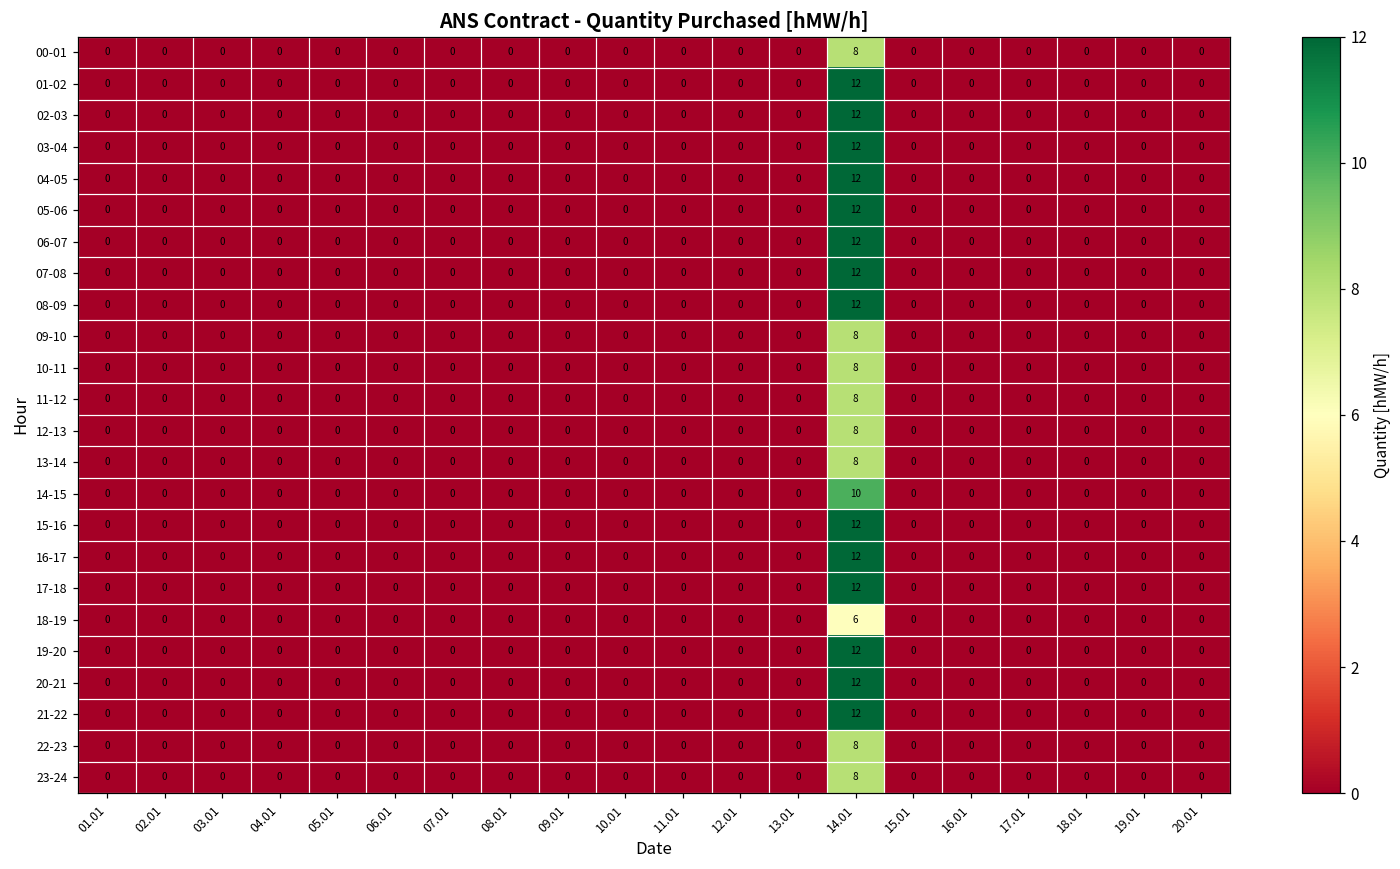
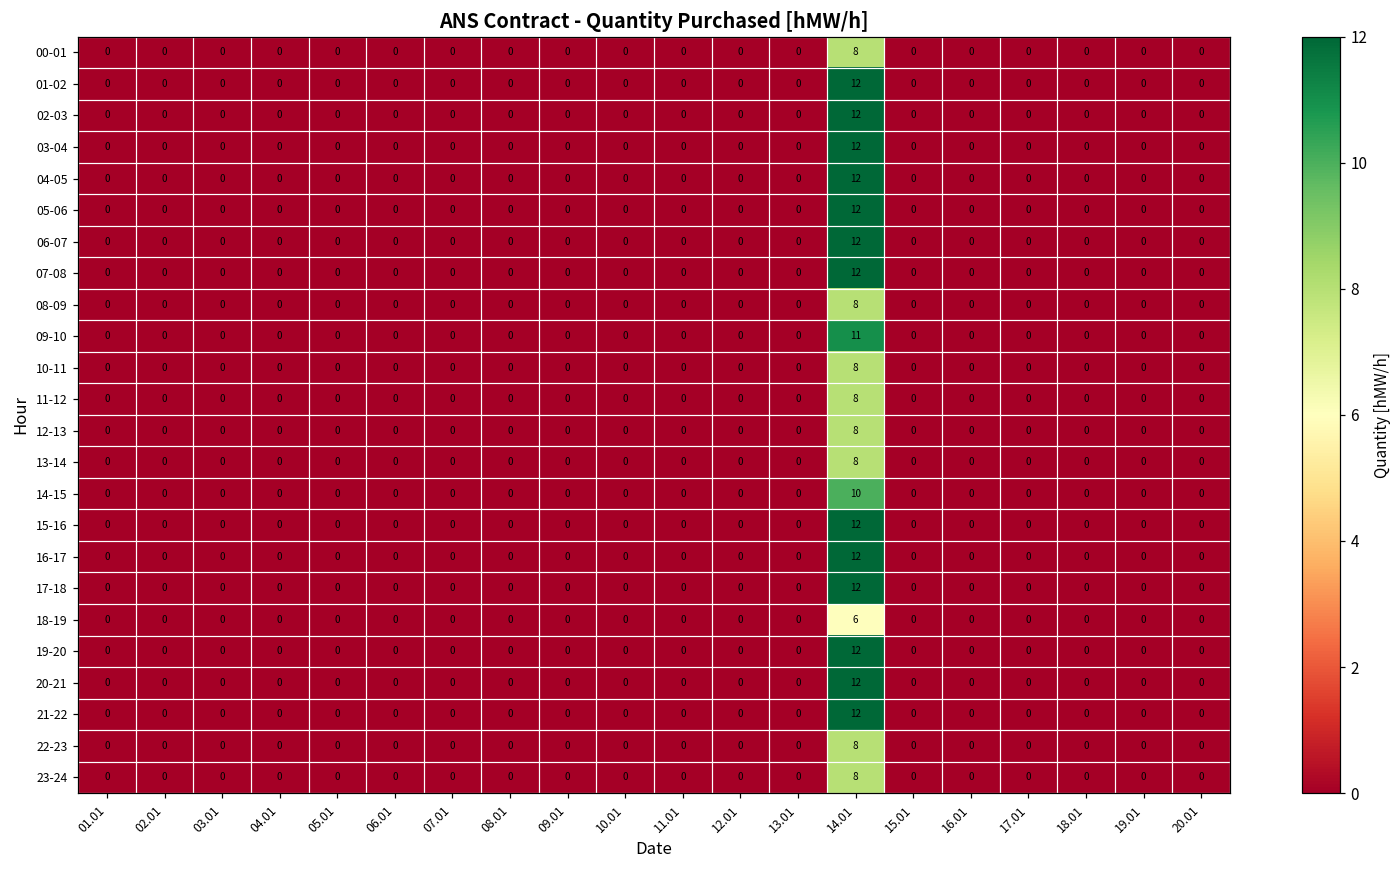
08-09, 14.01: 12 -> 8
09-10, 14.01: 8 -> 11
